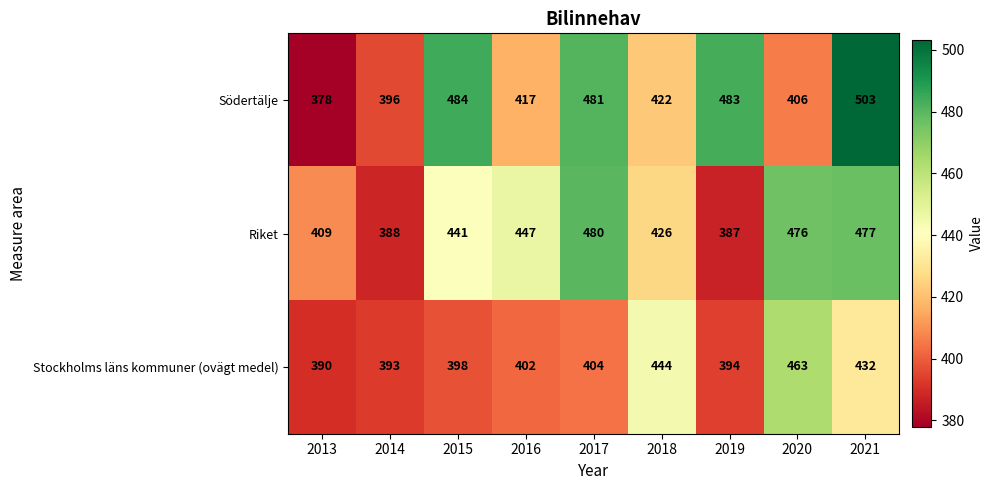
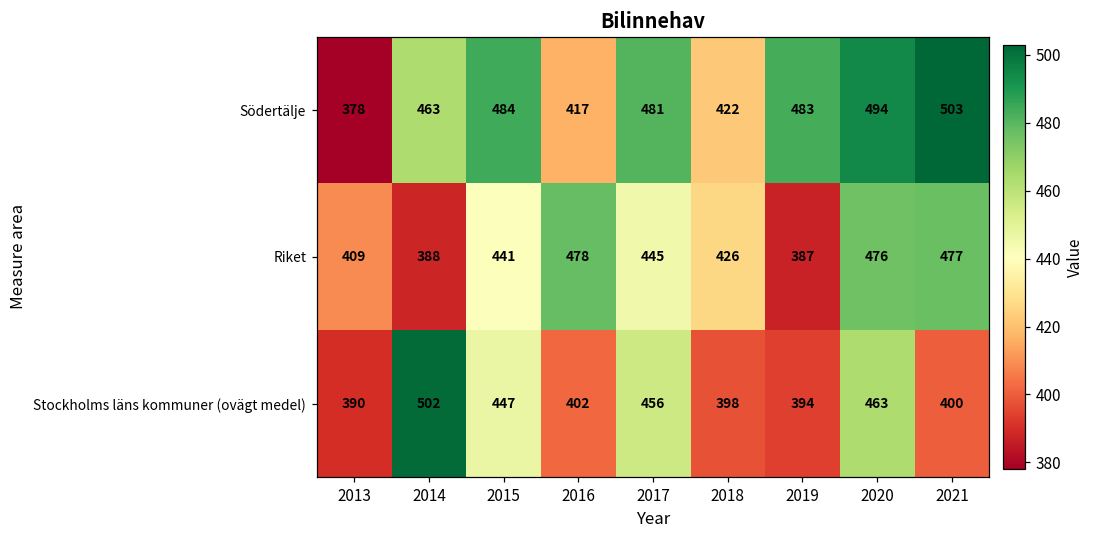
Södertälje, 2014: 396 -> 463
Södertälje, 2020: 406 -> 494
Riket, 2016: 447 -> 478
Riket, 2017: 480 -> 445
Stockholms läns kommuner (ovägt medel), 2014: 393 -> 502
Stockholms läns kommuner (ovägt medel), 2015: 398 -> 447
Stockholms läns kommuner (ovägt medel), 2017: 404 -> 456
Stockholms läns kommuner (ovägt medel), 2018: 444 -> 398
Stockholms läns kommuner (ovägt medel), 2021: 432 -> 400
